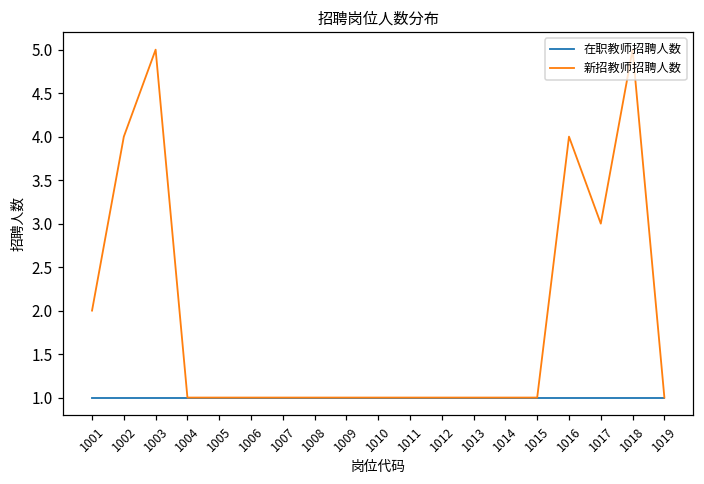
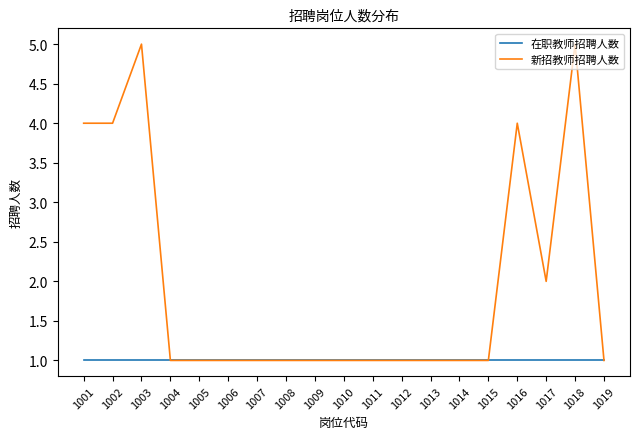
新招教师招聘人数, 1001: 2 -> 4
新招教师招聘人数, 1017: 3 -> 2
